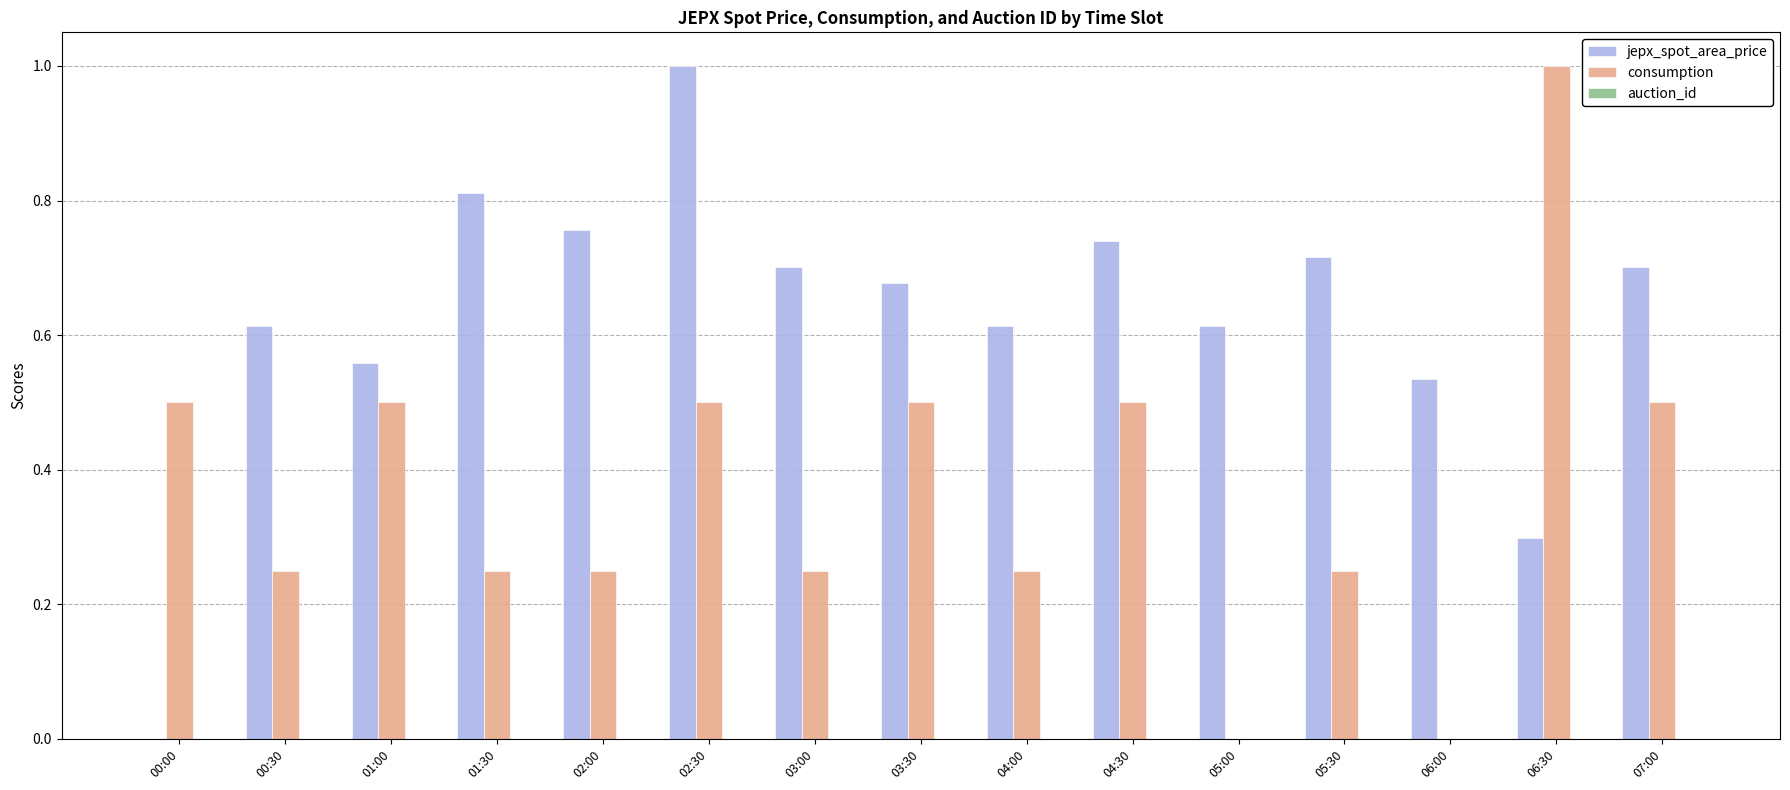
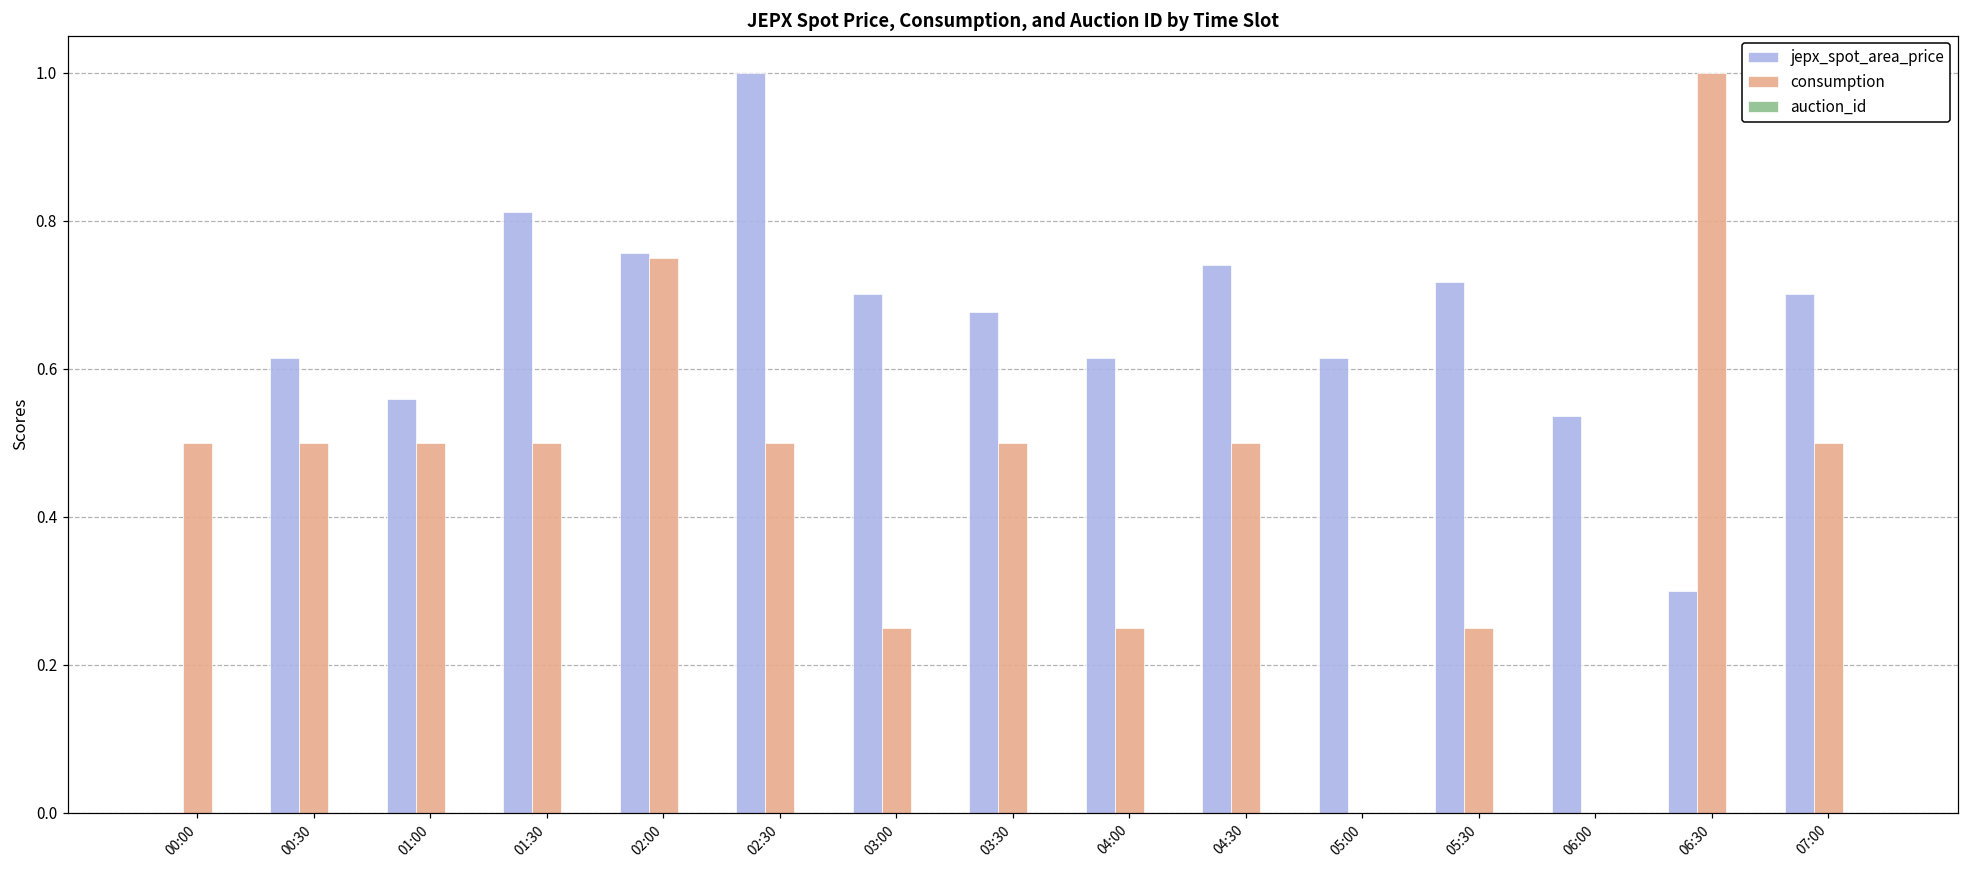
consumption, 00:30: 0.25 -> 0.50
consumption, 01:30: 0.25 -> 0.50
consumption, 02:00: 0.25 -> 0.75
